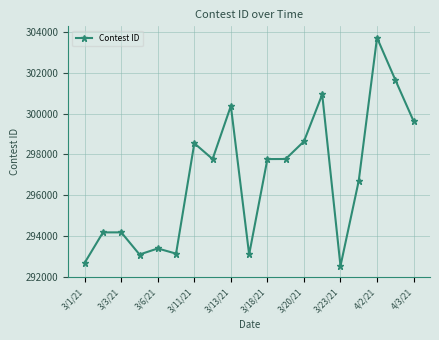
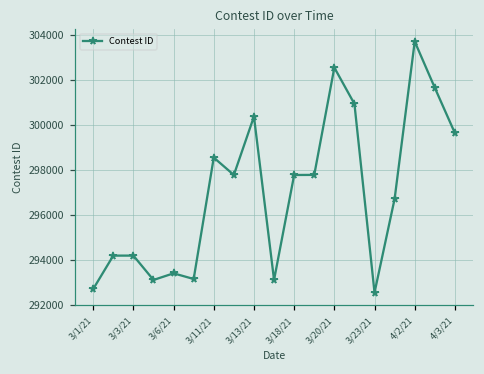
3/20/21: 298600 -> 302600
